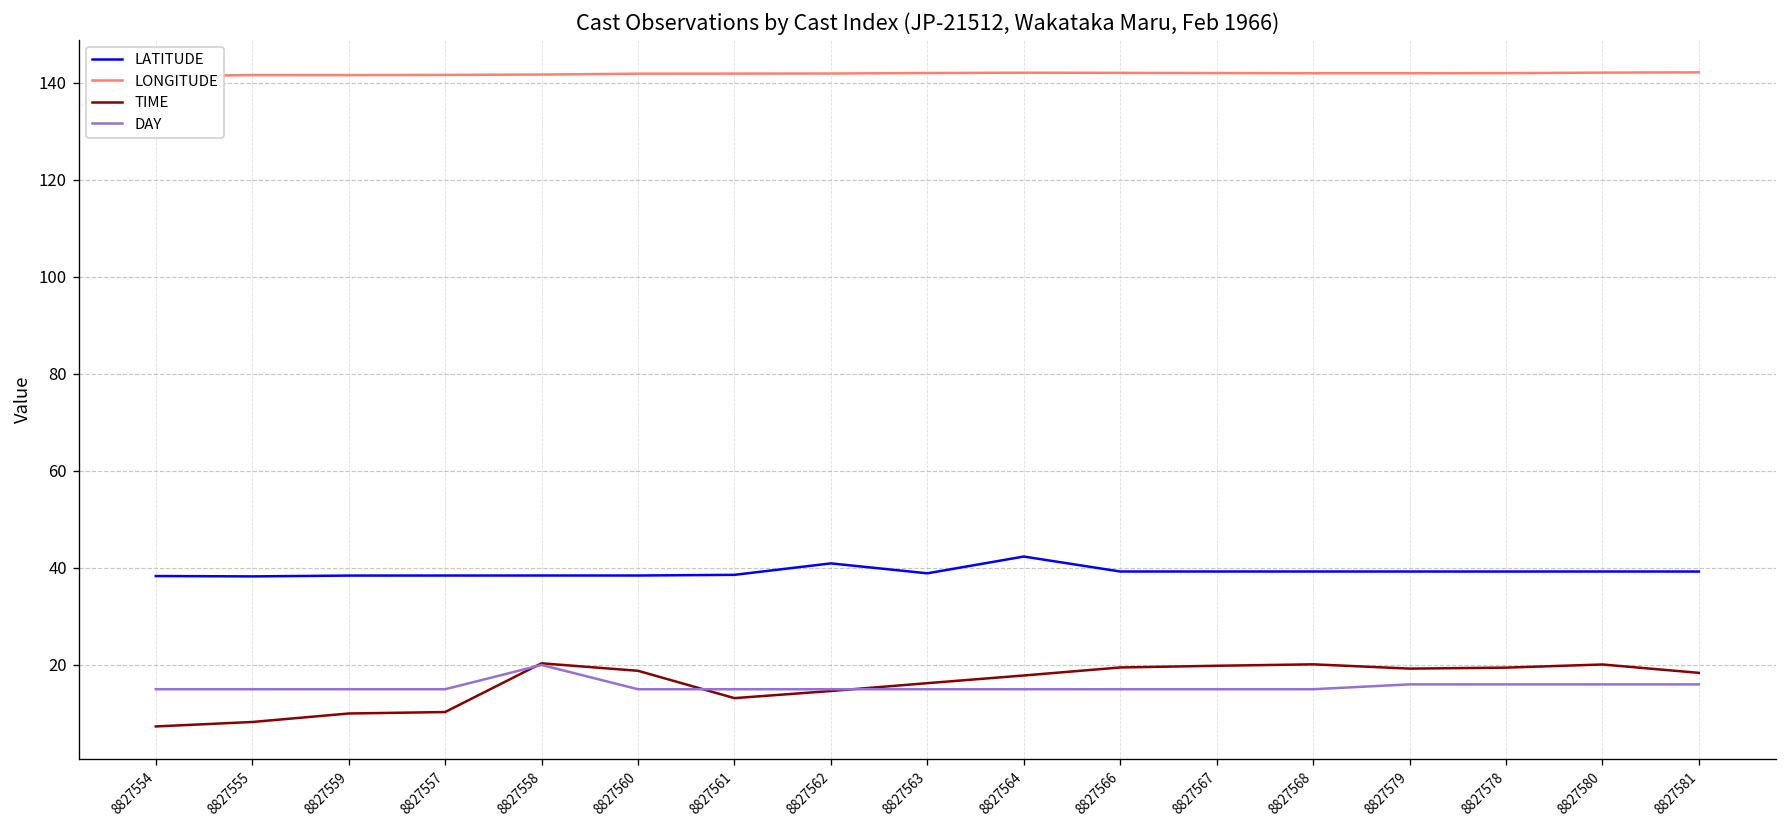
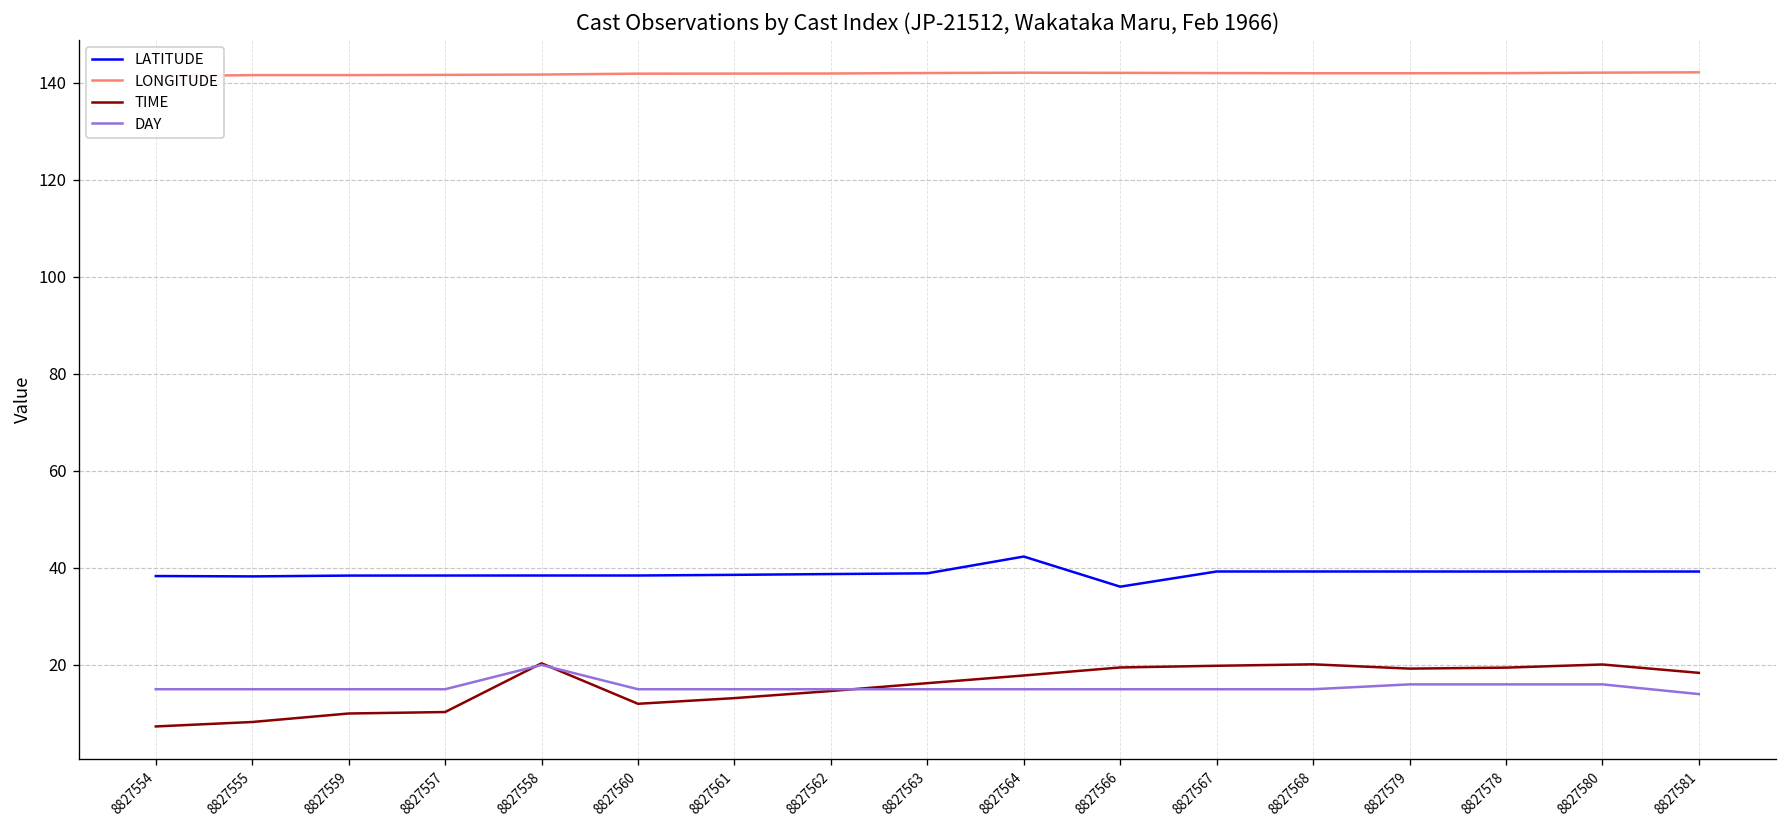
TIME, 8827560: 19 -> 12
LATITUDE, 8827562: 41 -> 39
LATITUDE, 8827566: 39 -> 36
DAY, 8827581: 16 -> 14
